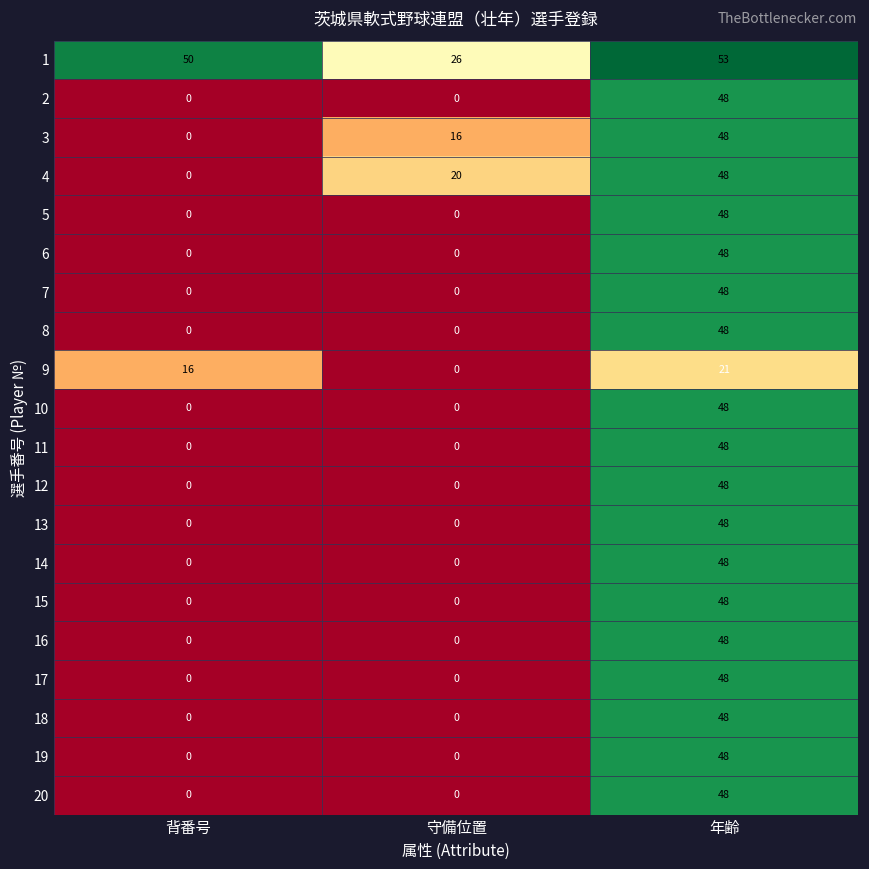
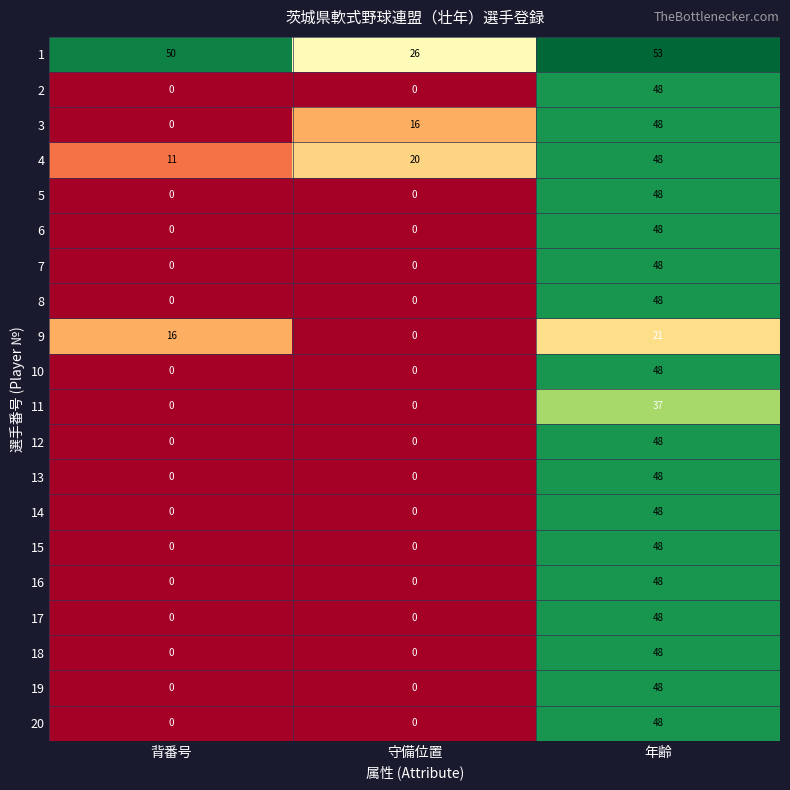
4, 背番号: 0 -> 11
11, 年齢: 48 -> 37
